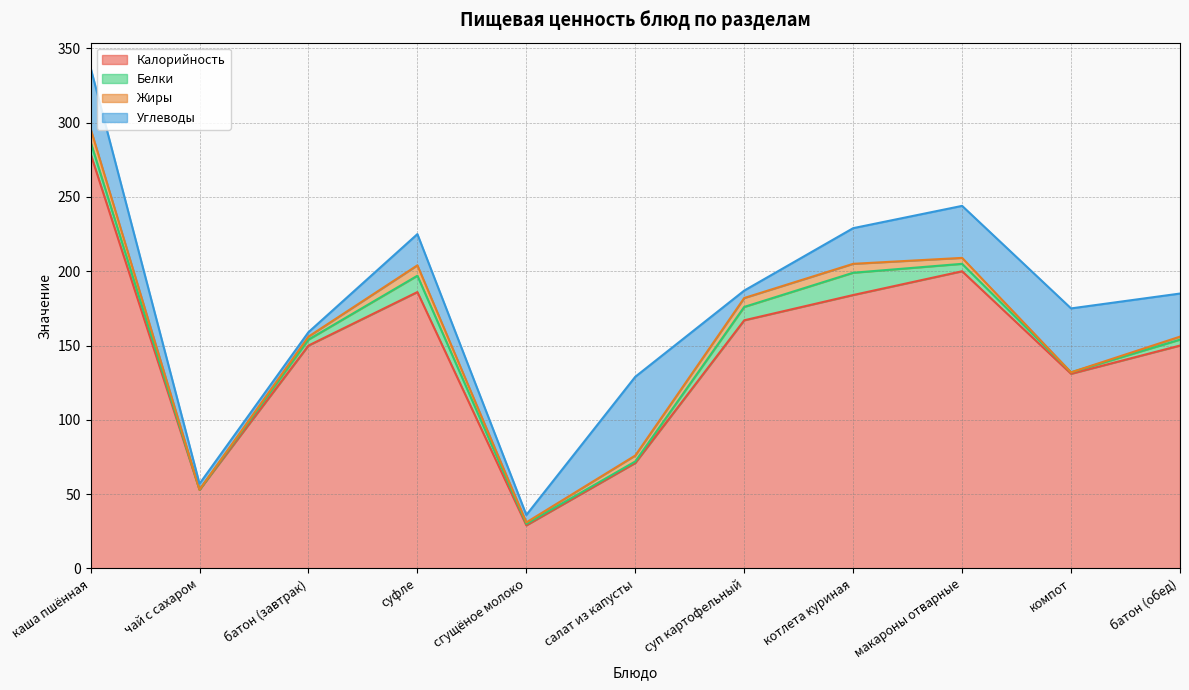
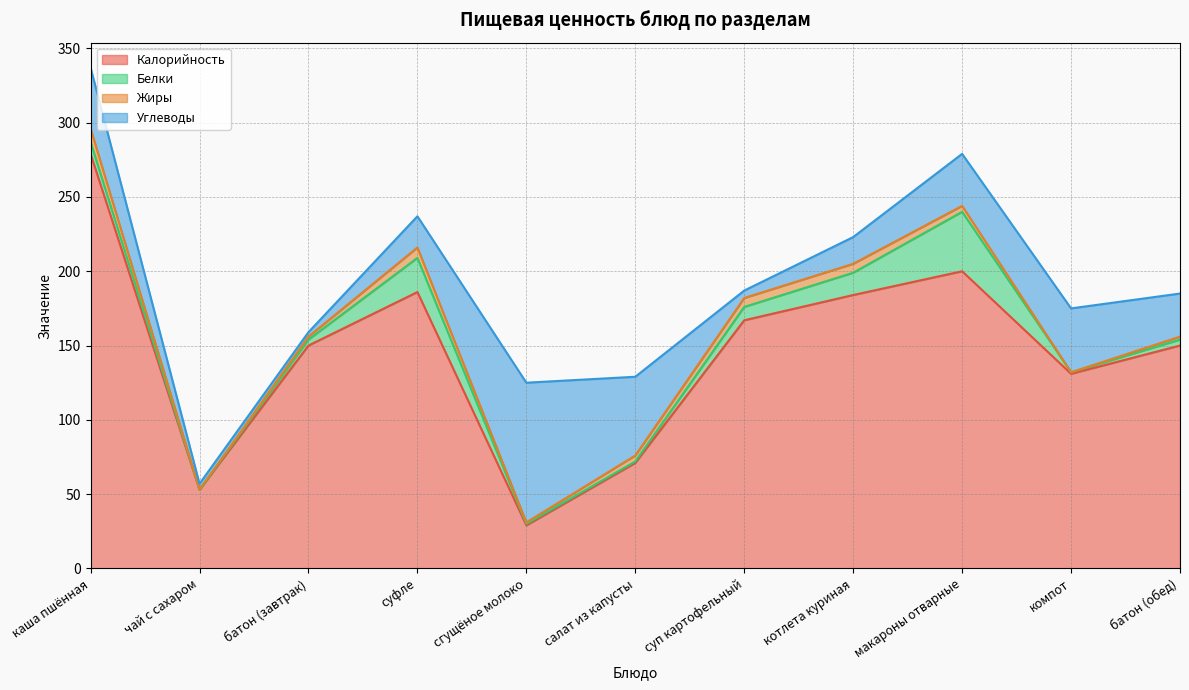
Белки, суфле: 11 -> 23
Углеводы, сгущёное молоко: 5 -> 94
Углеводы, котлета куриная: 24 -> 18
Белки, макароны отварные: 5 -> 40
